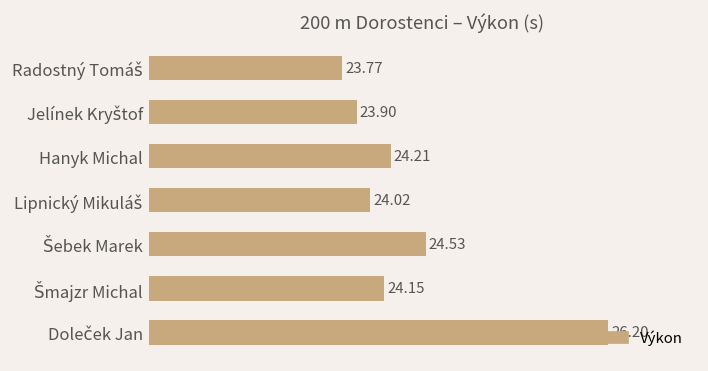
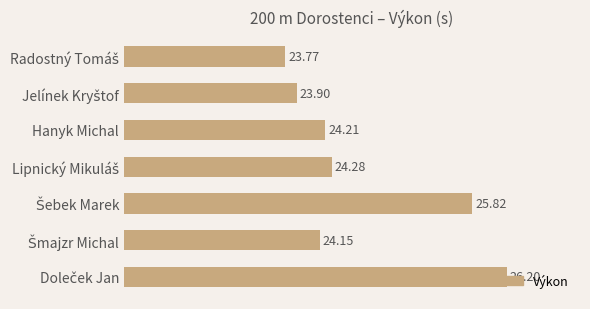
Lipnický Mikuláš: 24.02 -> 24.28
Šebek Marek: 24.53 -> 25.82
